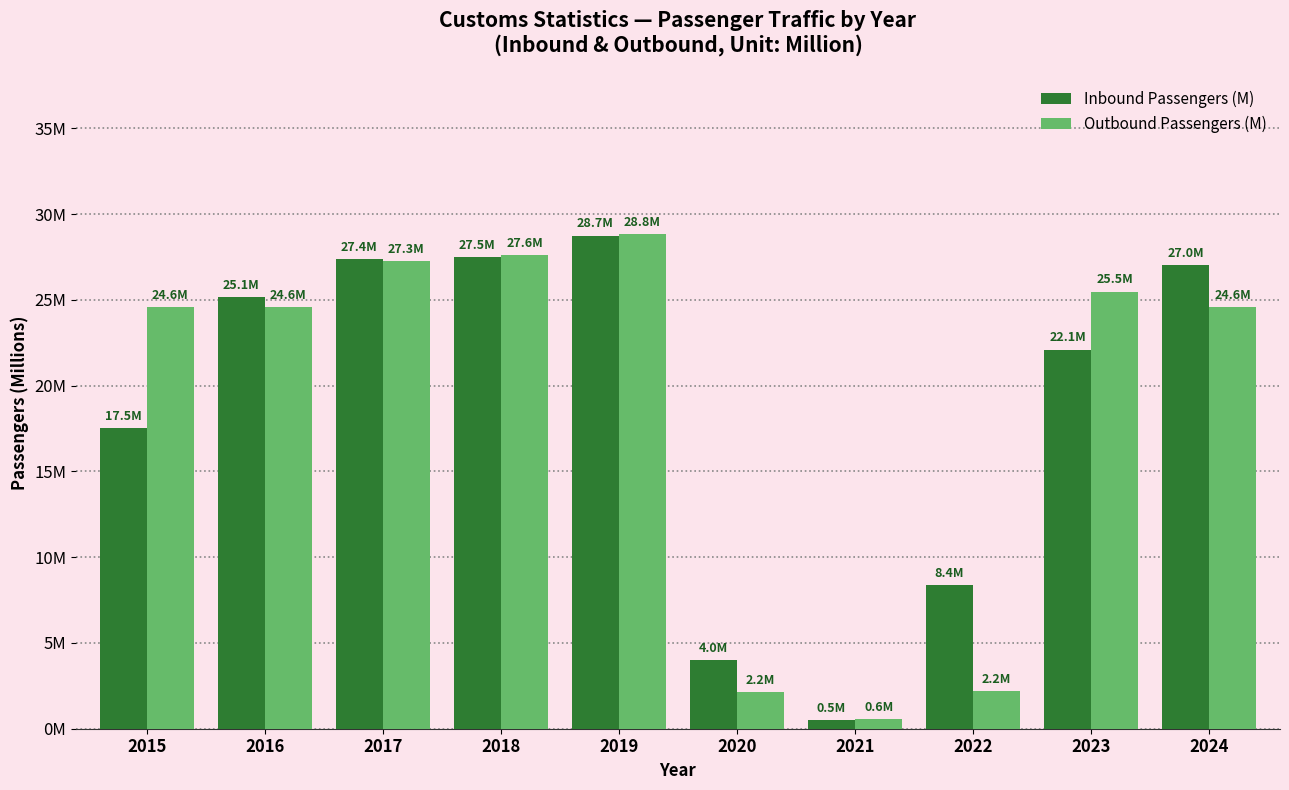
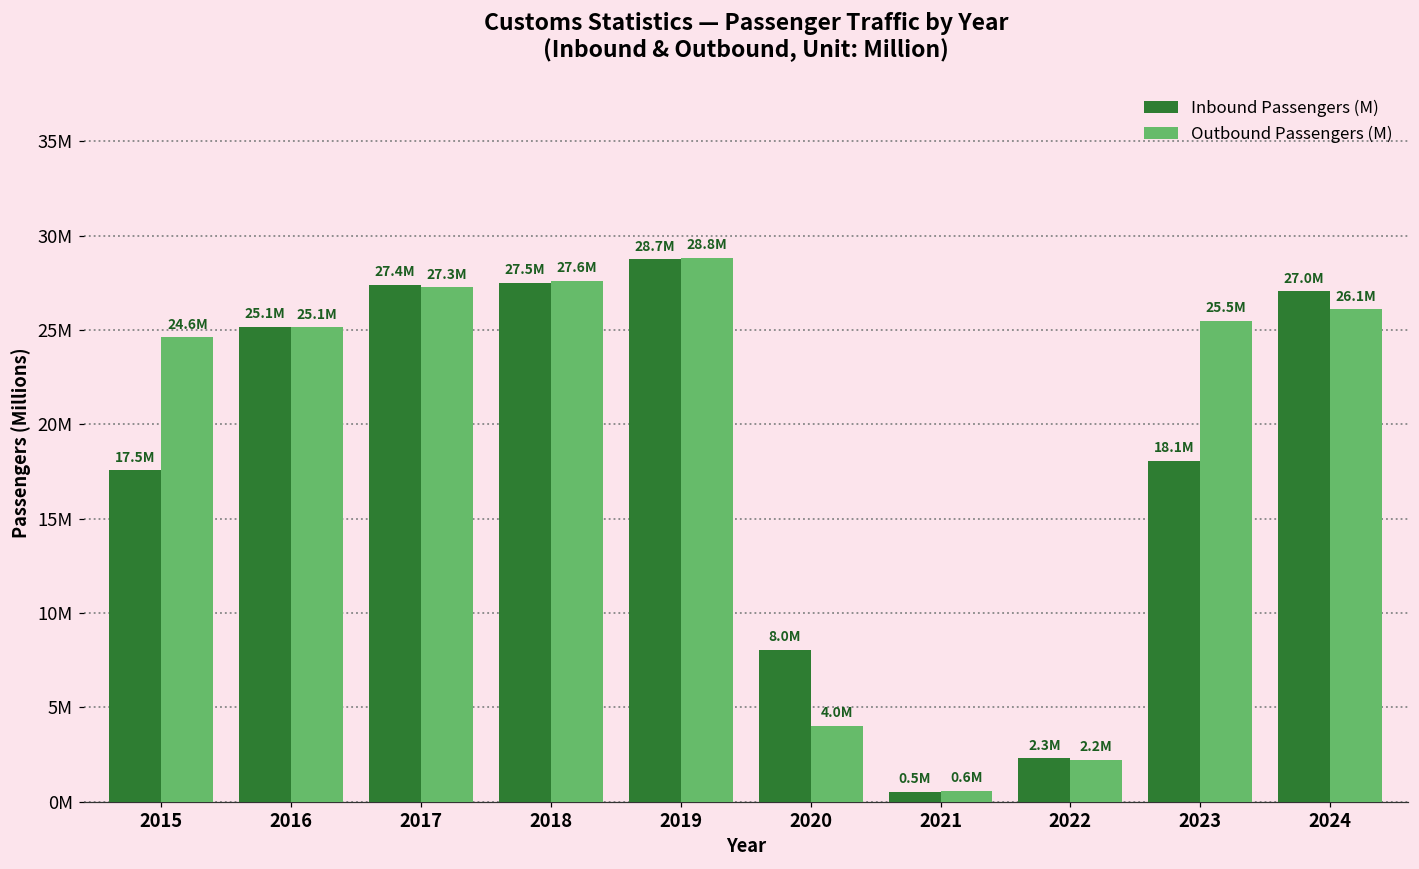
Outbound Passengers (M), 2016: 24.6M -> 25.1M
Inbound Passengers (M), 2020: 4.0M -> 8.0M
Outbound Passengers (M), 2020: 2.2M -> 4.0M
Inbound Passengers (M), 2022: 8.4M -> 2.3M
Inbound Passengers (M), 2023: 22.1M -> 18.1M
Outbound Passengers (M), 2024: 24.6M -> 26.1M
